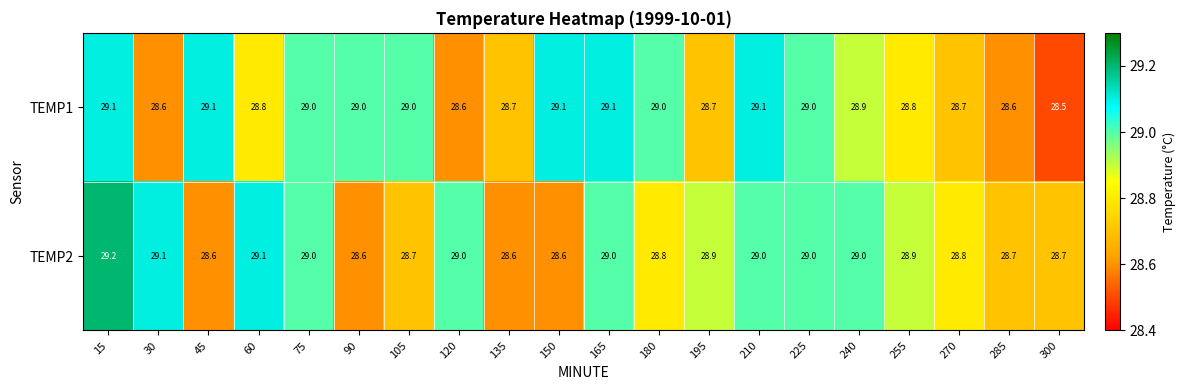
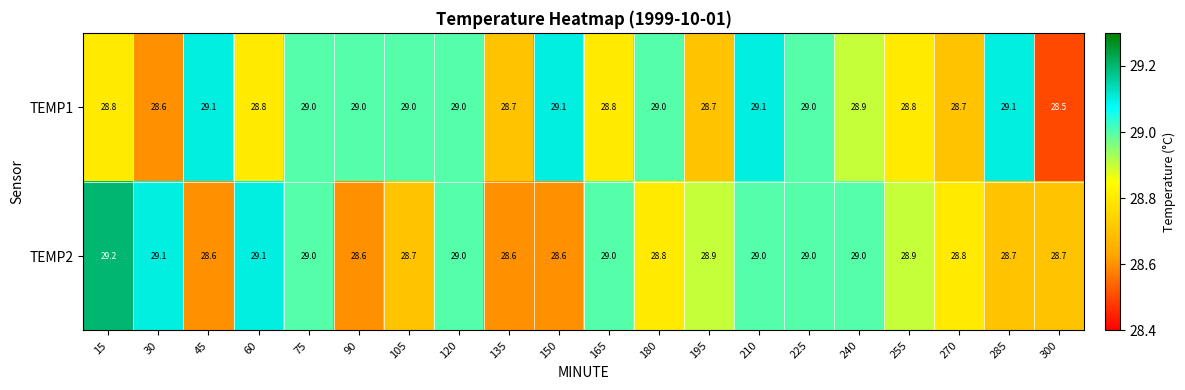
TEMP1, 15: 29.1 -> 28.8
TEMP1, 120: 28.6 -> 29.0
TEMP1, 165: 29.1 -> 28.8
TEMP1, 285: 28.6 -> 29.1
